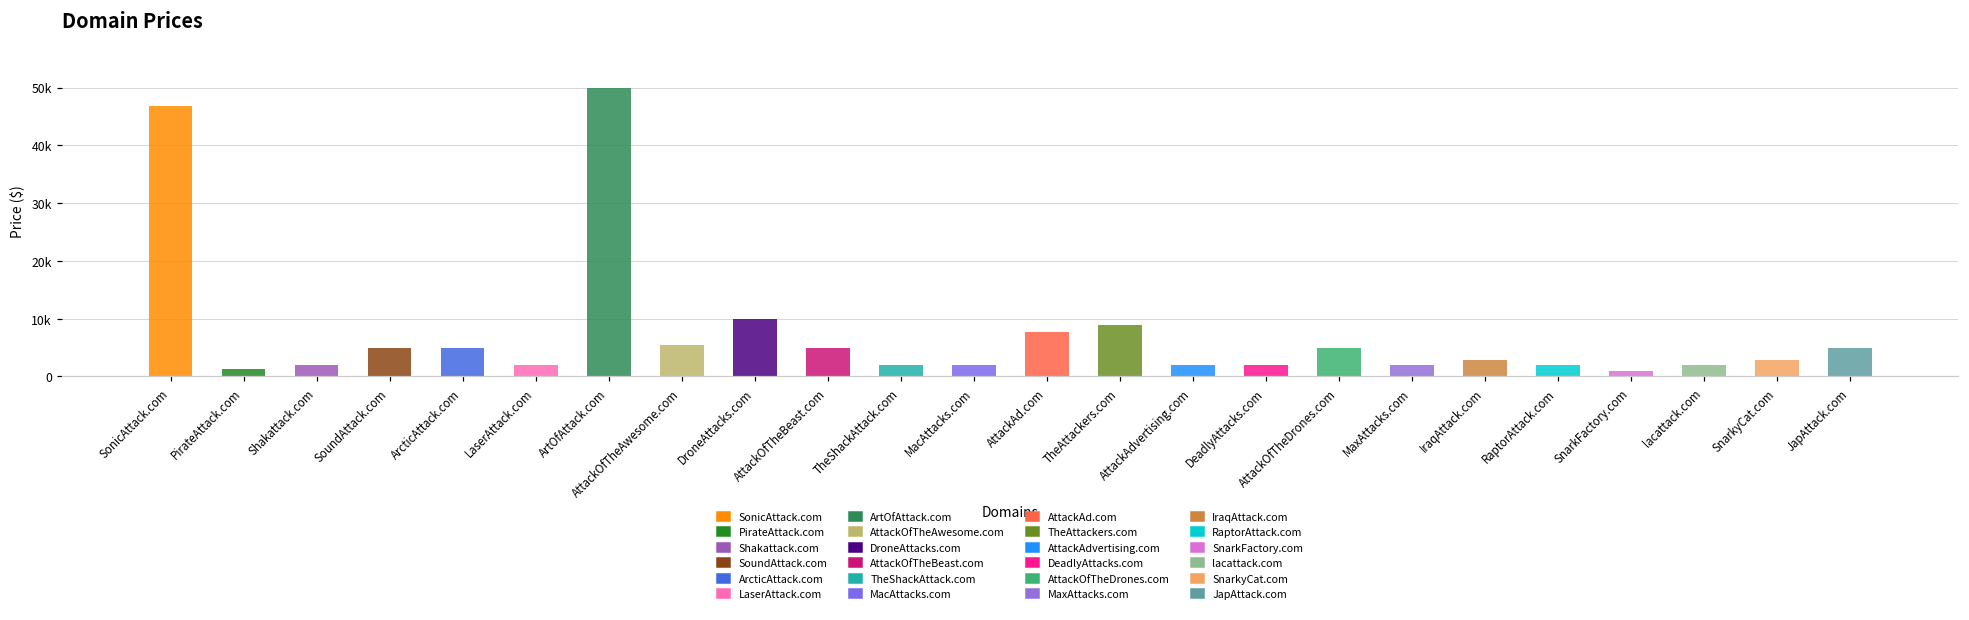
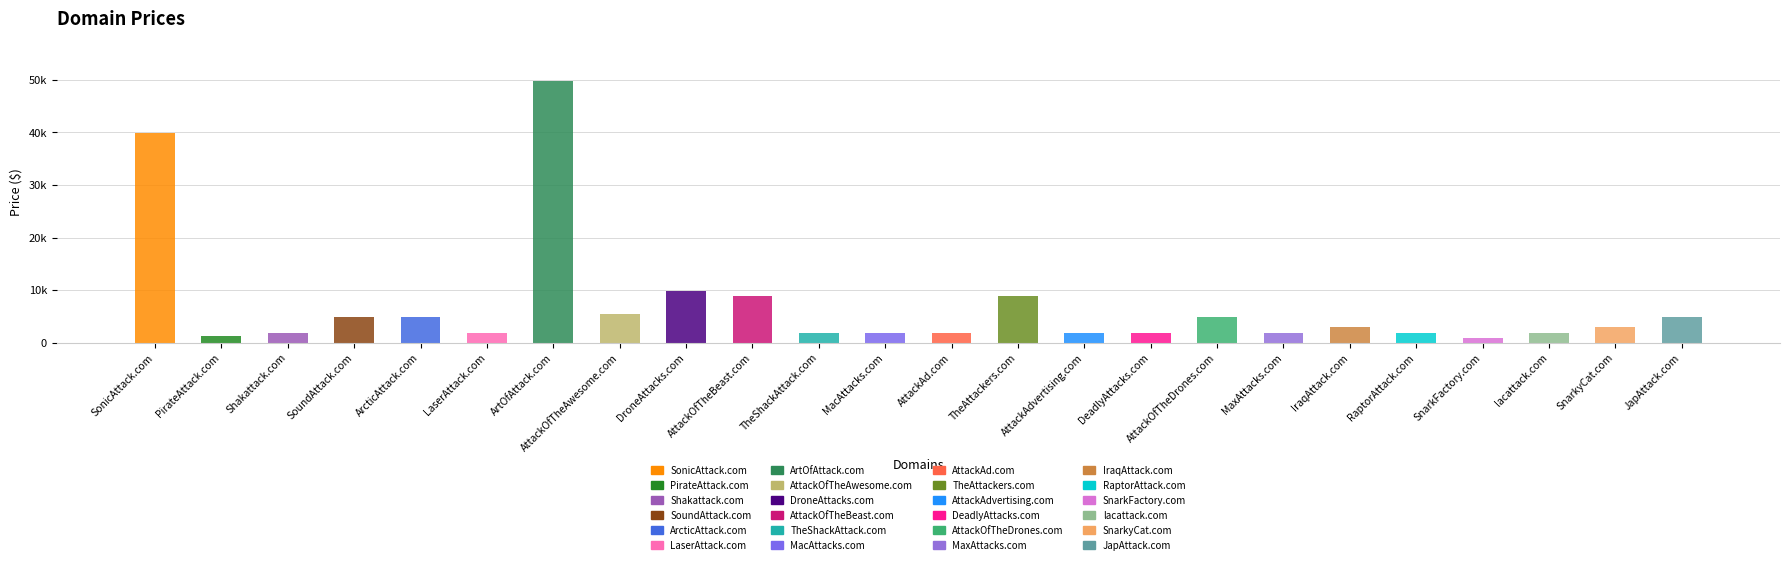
SonicAttack.com: 47000 -> 40000
AttackOfTheBeast.com: 5000 -> 9000
AttackAd.com: 8000 -> 2000
